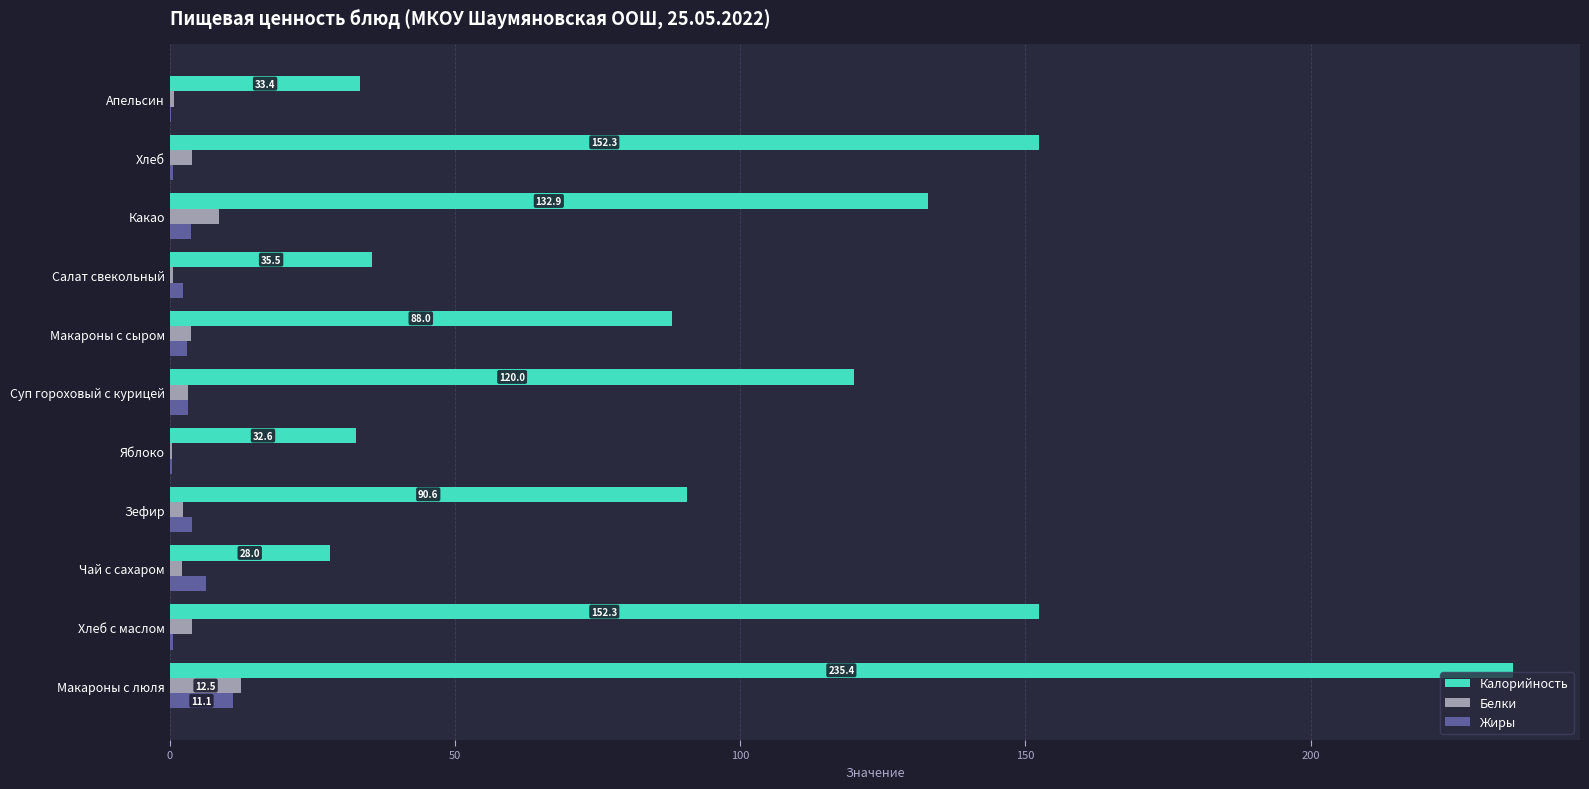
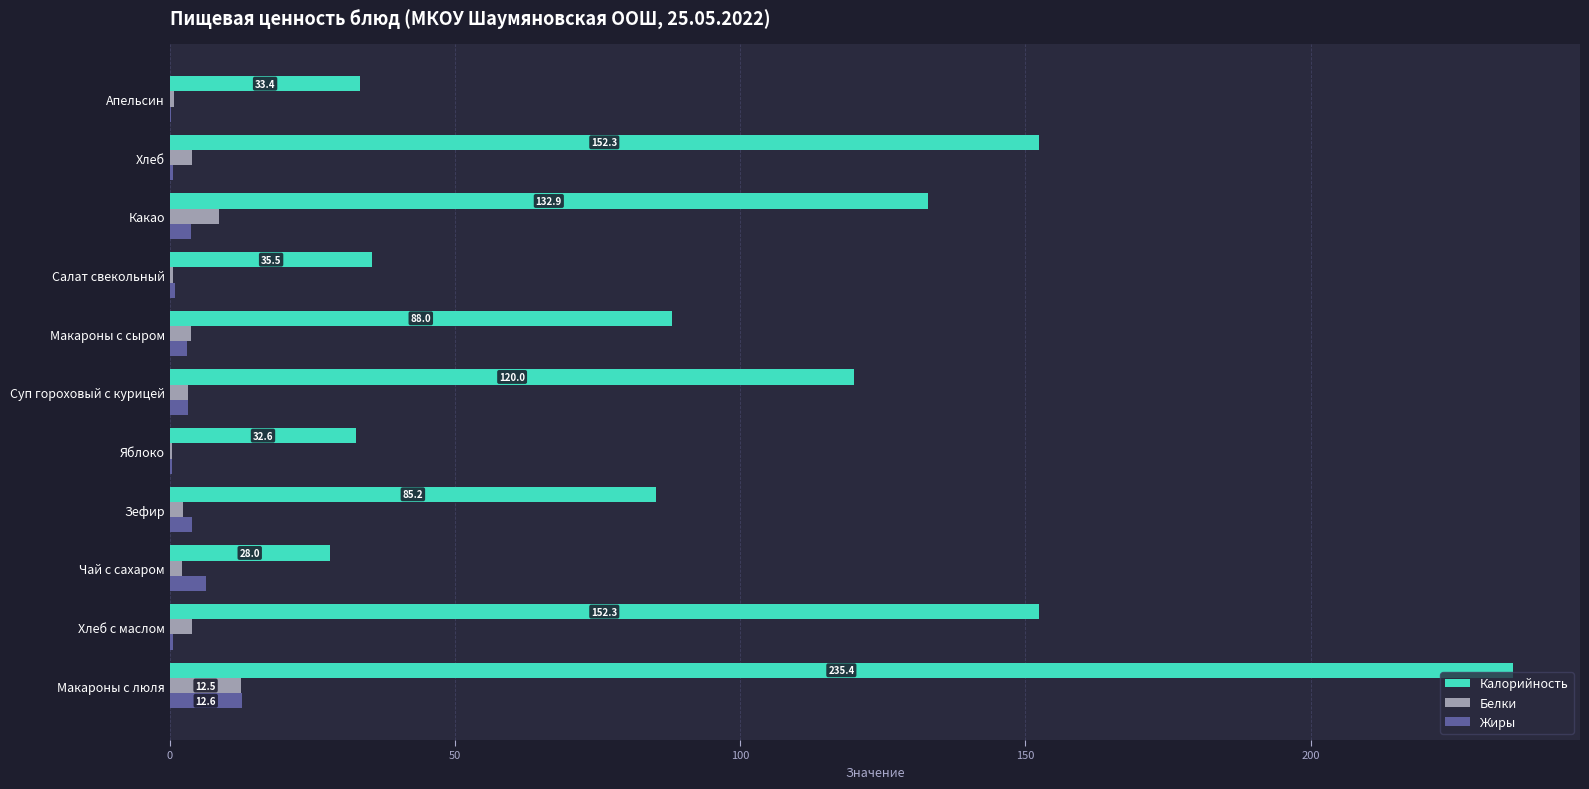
Жиры, Салат свекольный: 2 -> 1
Калорийность, Зефир: 90.6 -> 85.2
Жиры, Макароны с люля: 11.1 -> 12.6
